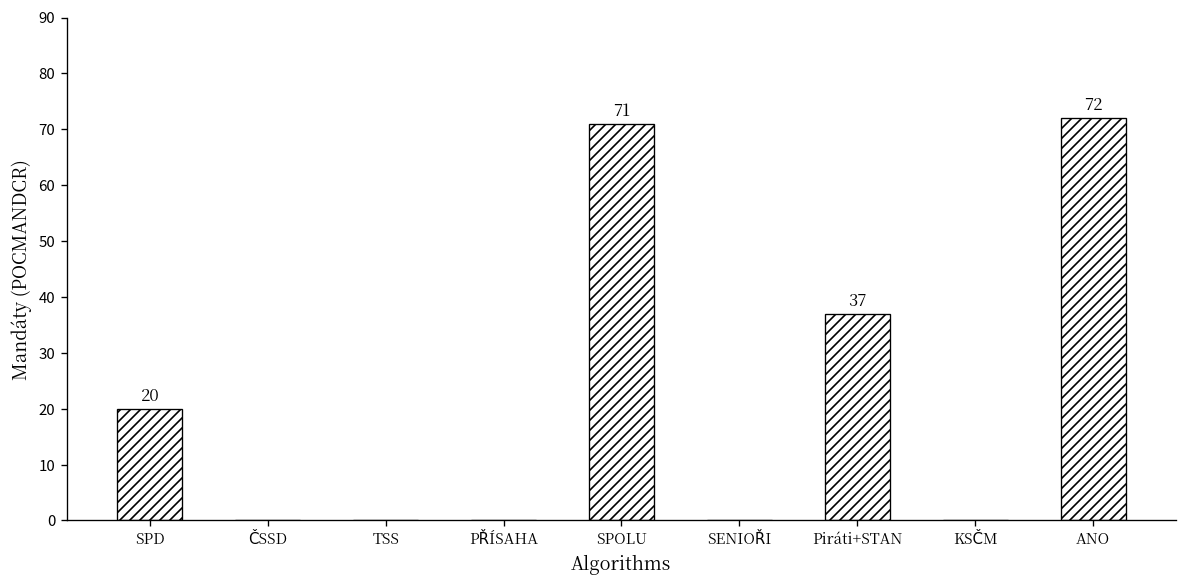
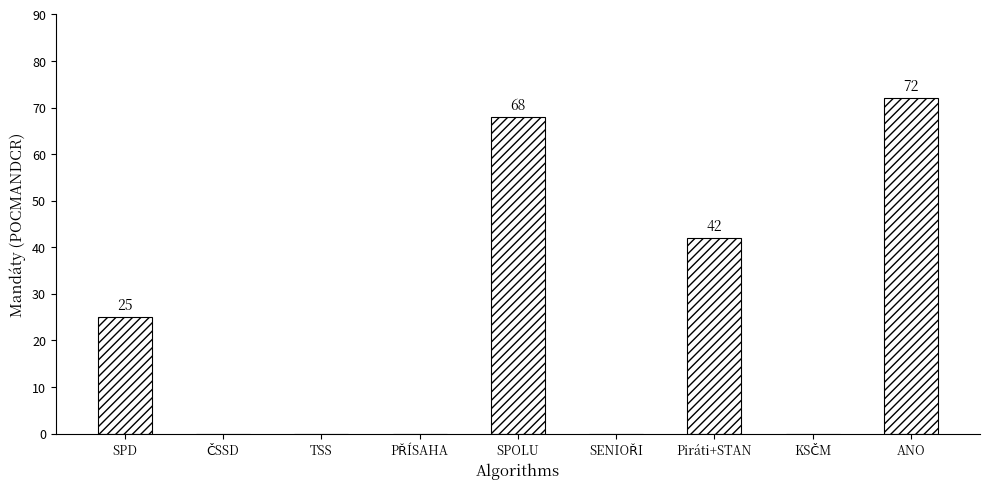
SPD: 20 -> 25
SPOLU: 71 -> 68
Piráti+STAN: 37 -> 42
